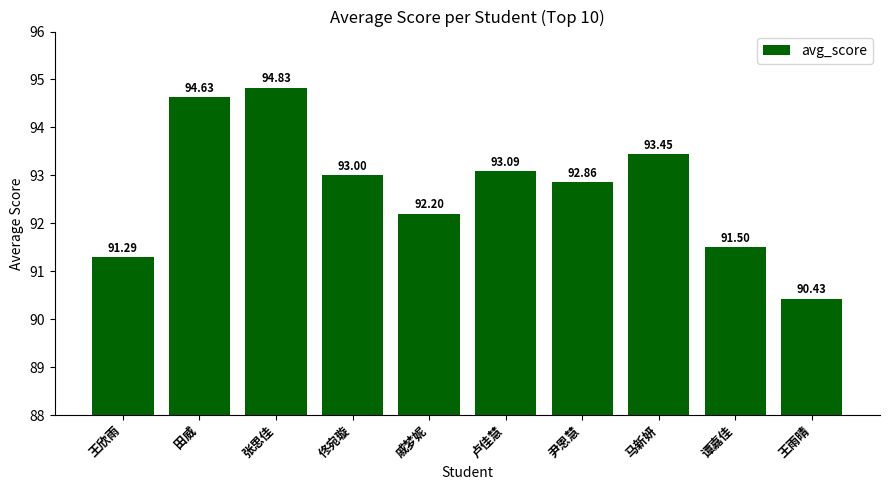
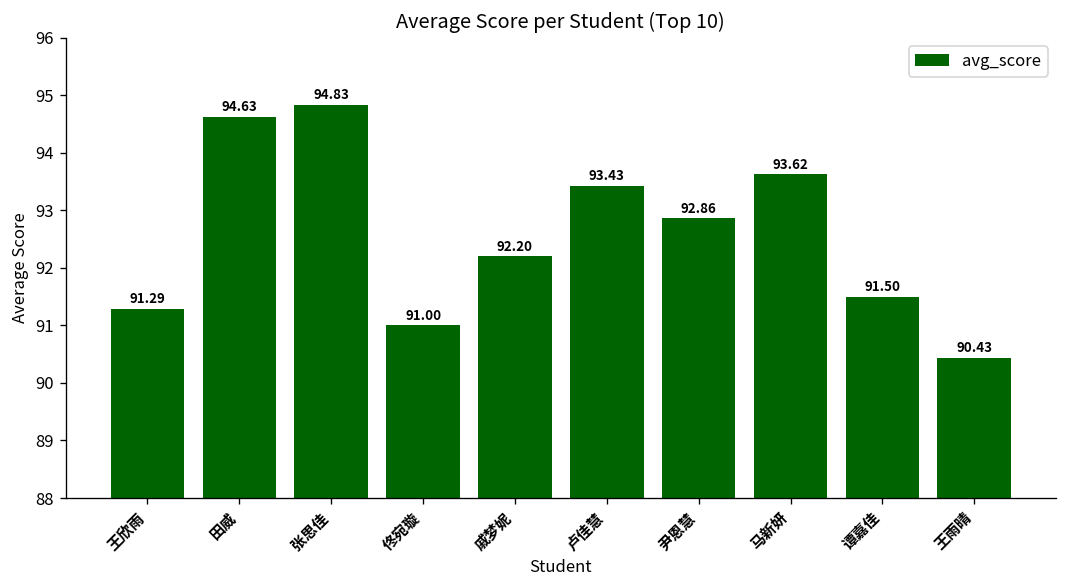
佟宛璇: 93.00 -> 91.00
卢佳慧: 93.09 -> 93.43
马新妍: 93.45 -> 93.62
